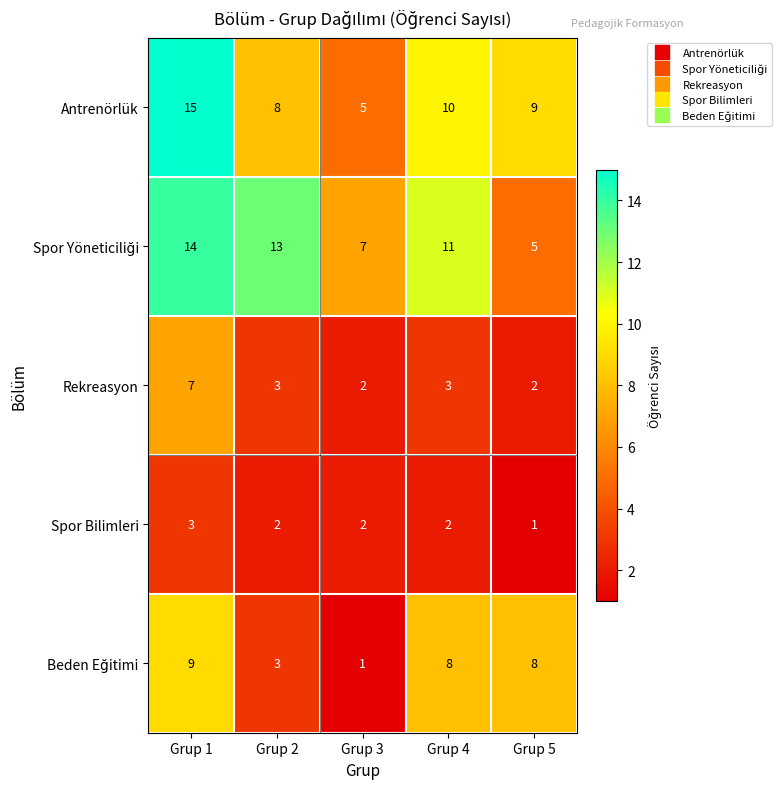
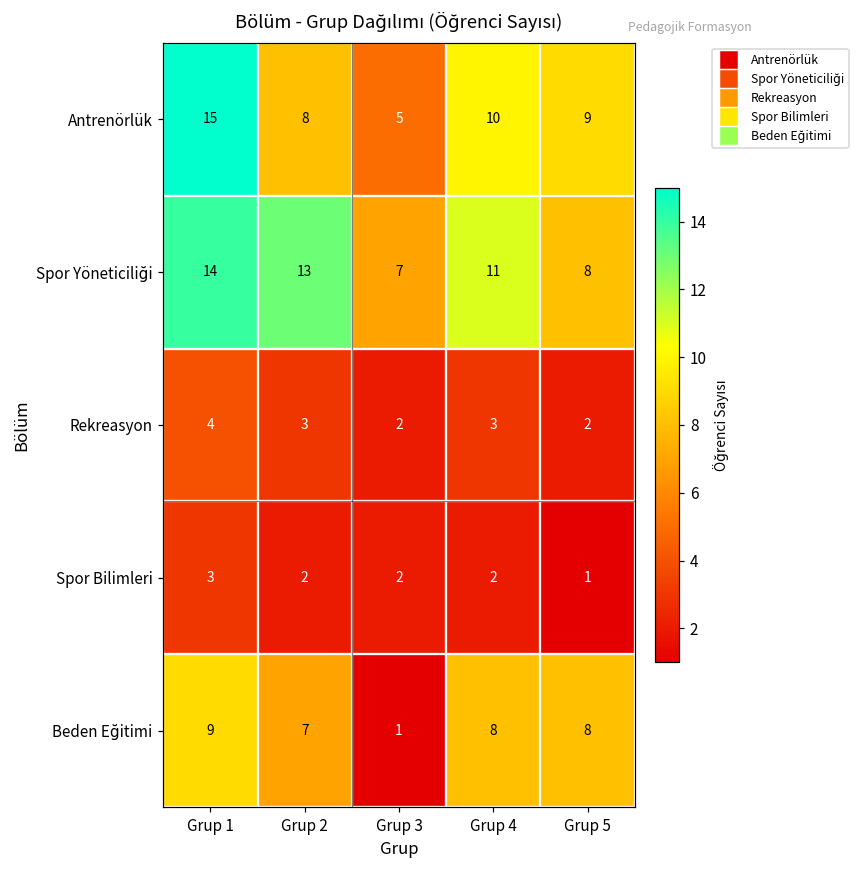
Spor Yöneticiliği, Grup 5: 5 -> 8
Rekreasyon, Grup 1: 7 -> 4
Beden Eğitimi, Grup 2: 3 -> 7
